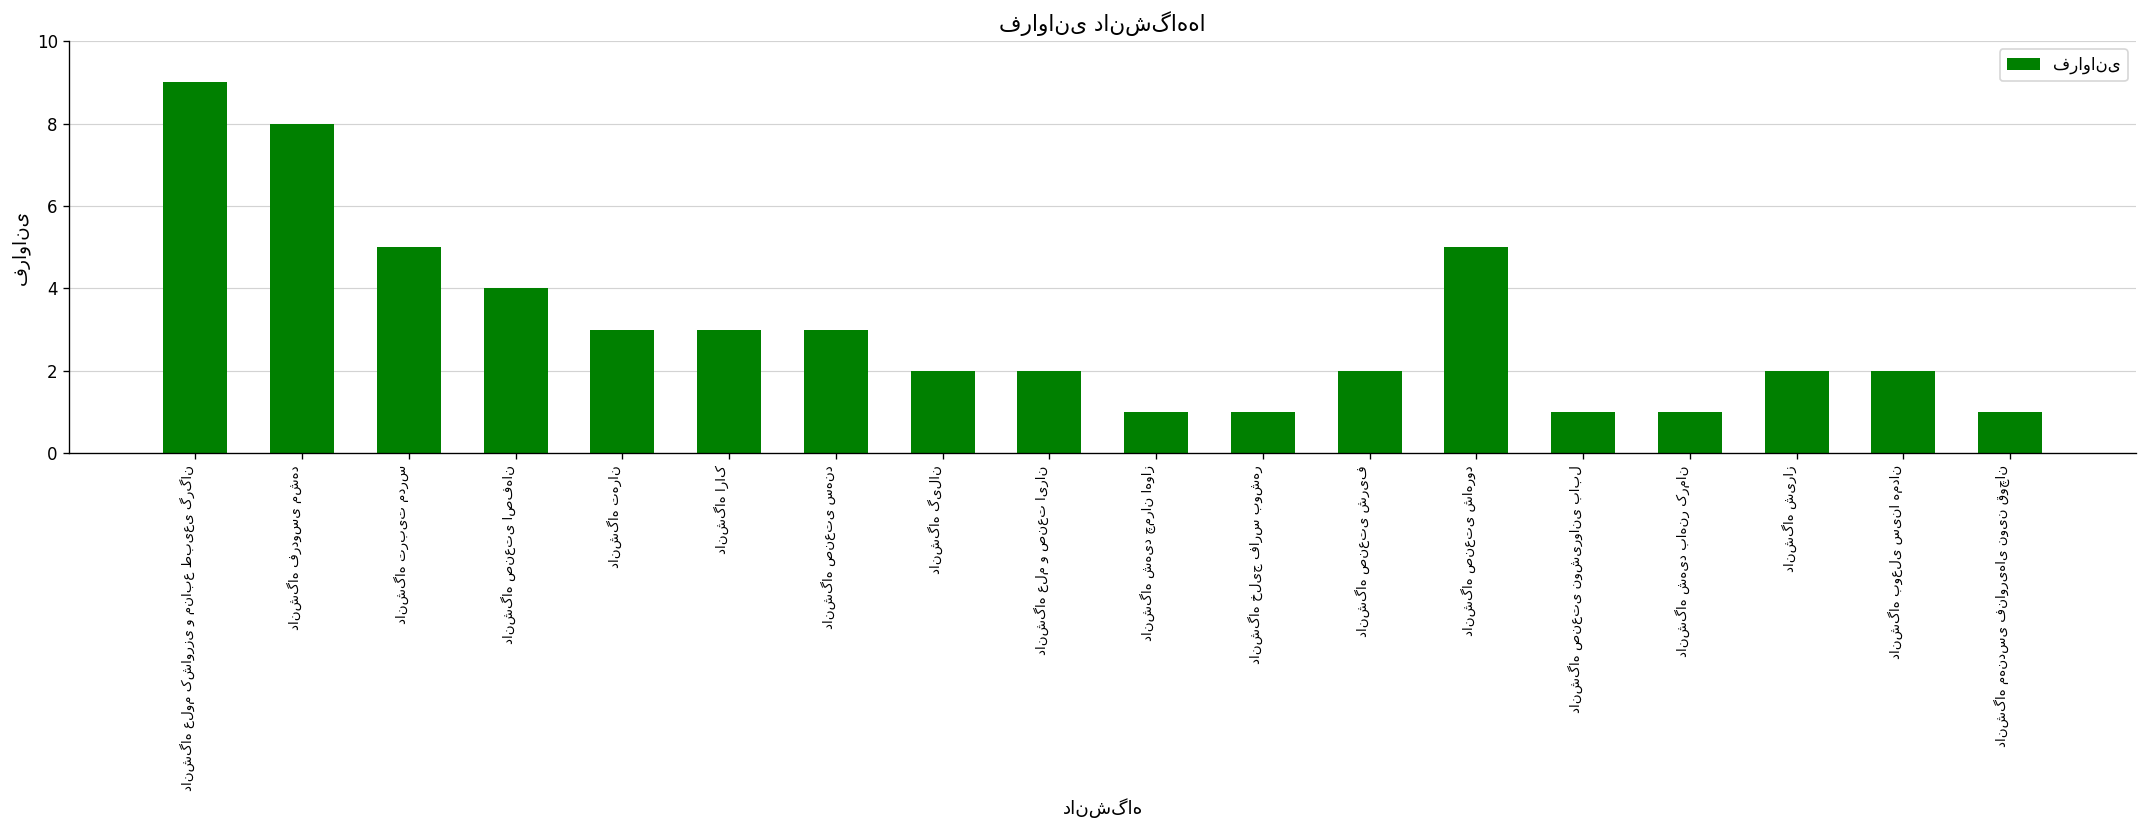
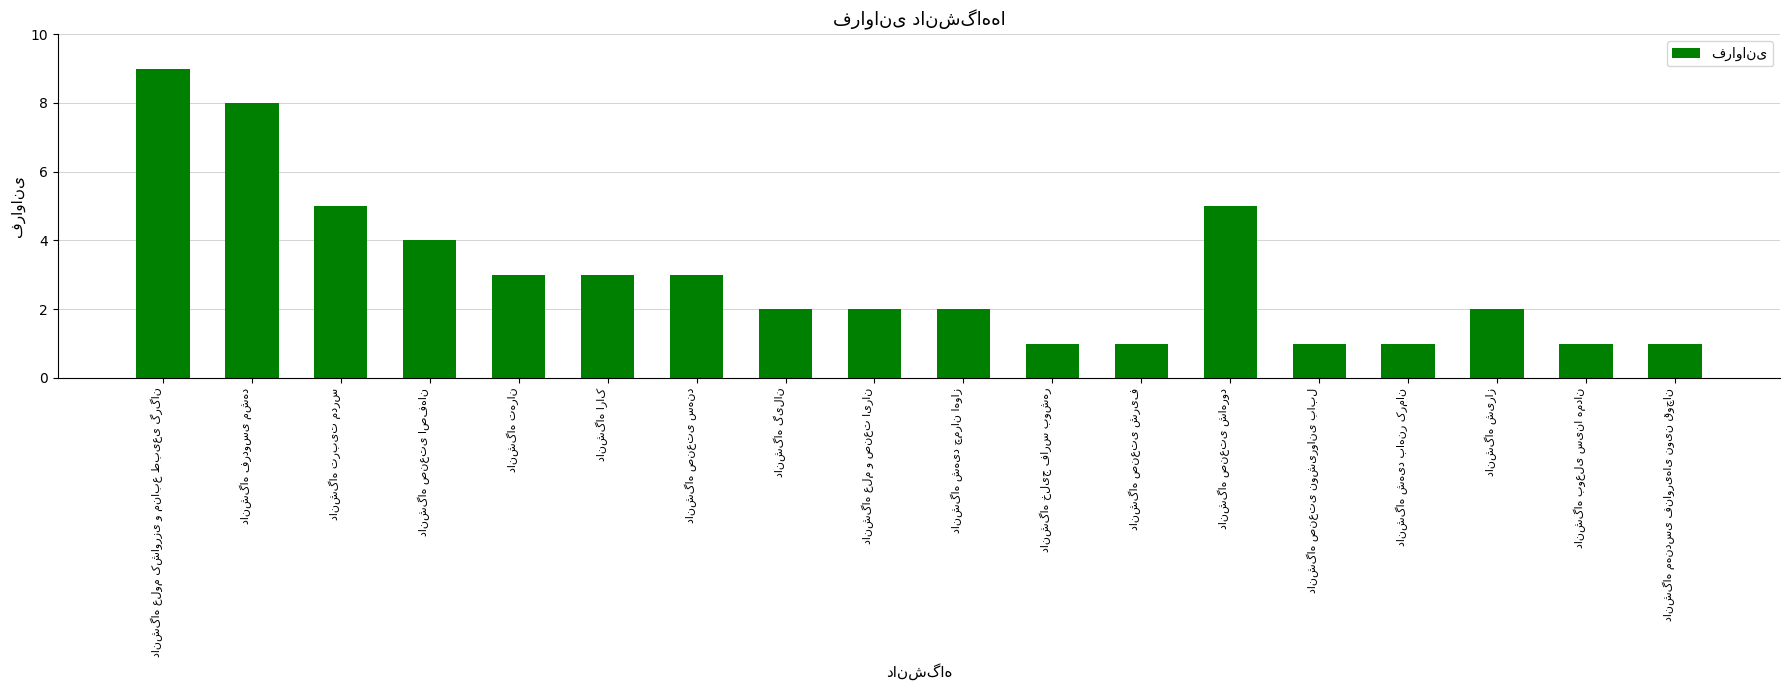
دانشگاه شهید چمران اهواز: 1 -> 2
دانشگاه صنعتی شریف: 2 -> 1
دانشگاه بوعلی سینا همدان: 2 -> 1
